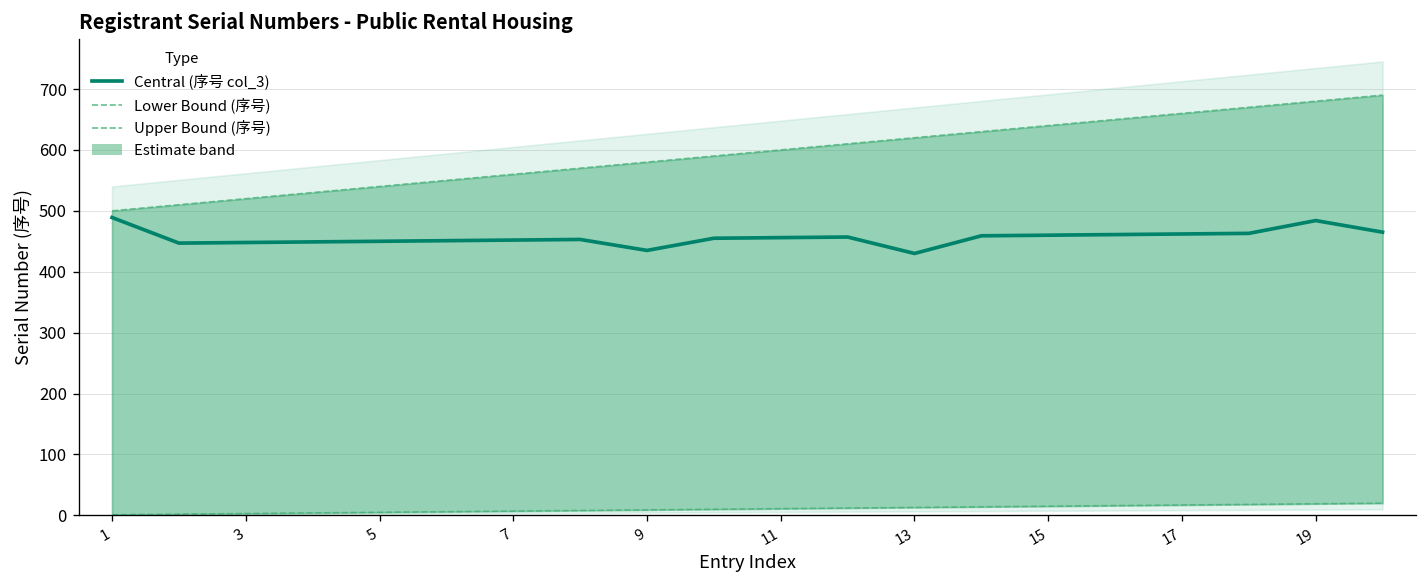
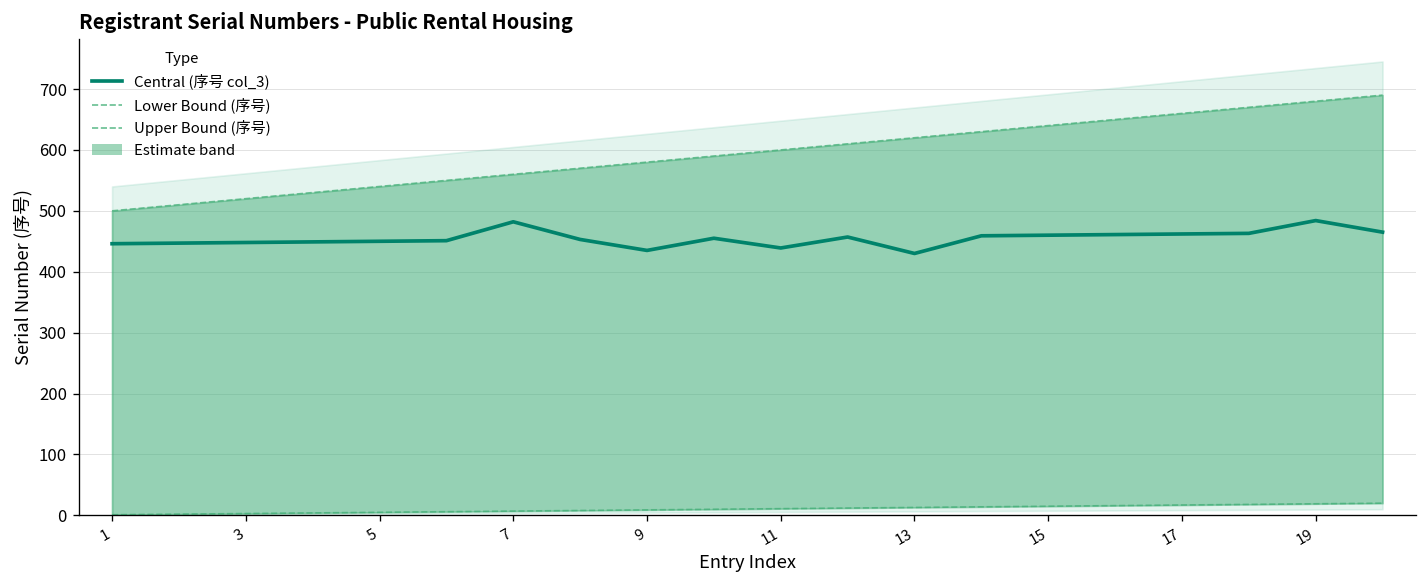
Central (序号 col_3), 1: 490 -> 450
Central (序号 col_3), 7: 450 -> 480
Central (序号 col_3), 11: 460 -> 440
